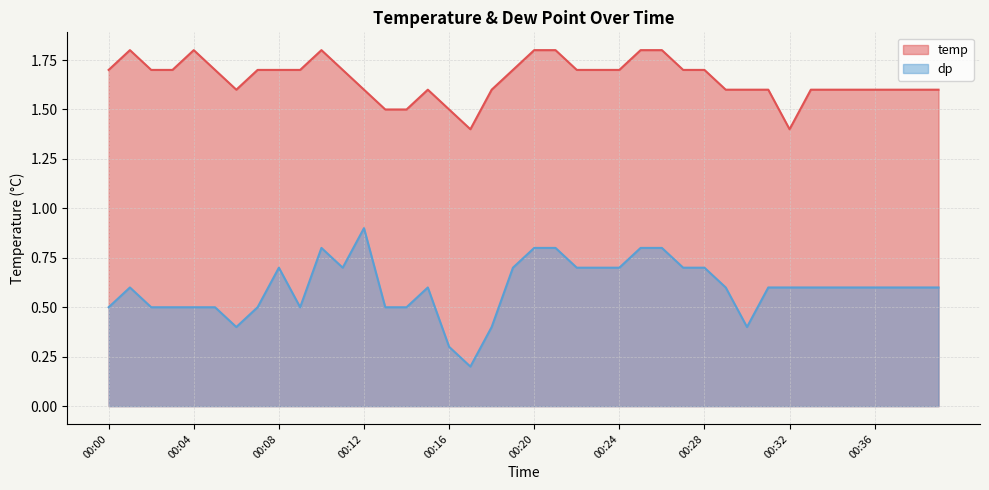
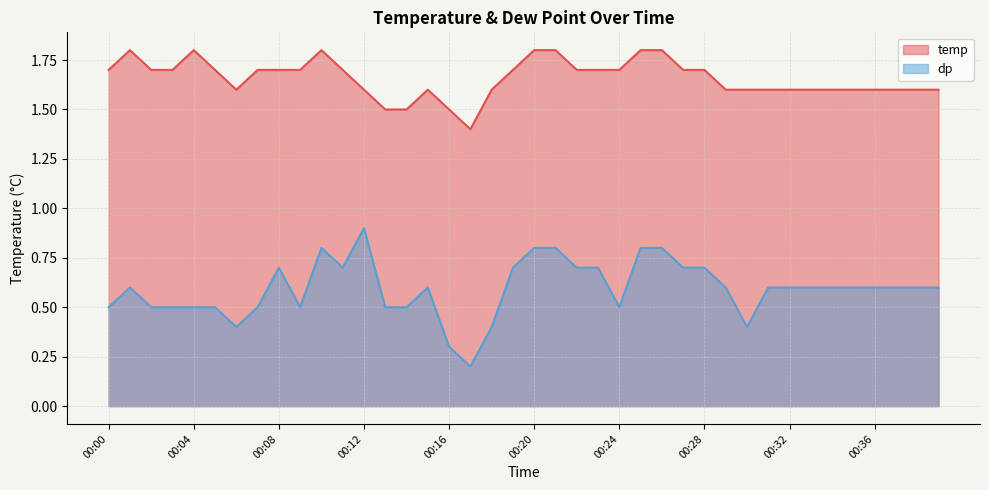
dp, 00:24: 0.7 -> 0.5
temp, 00:32: 1.4 -> 1.6
